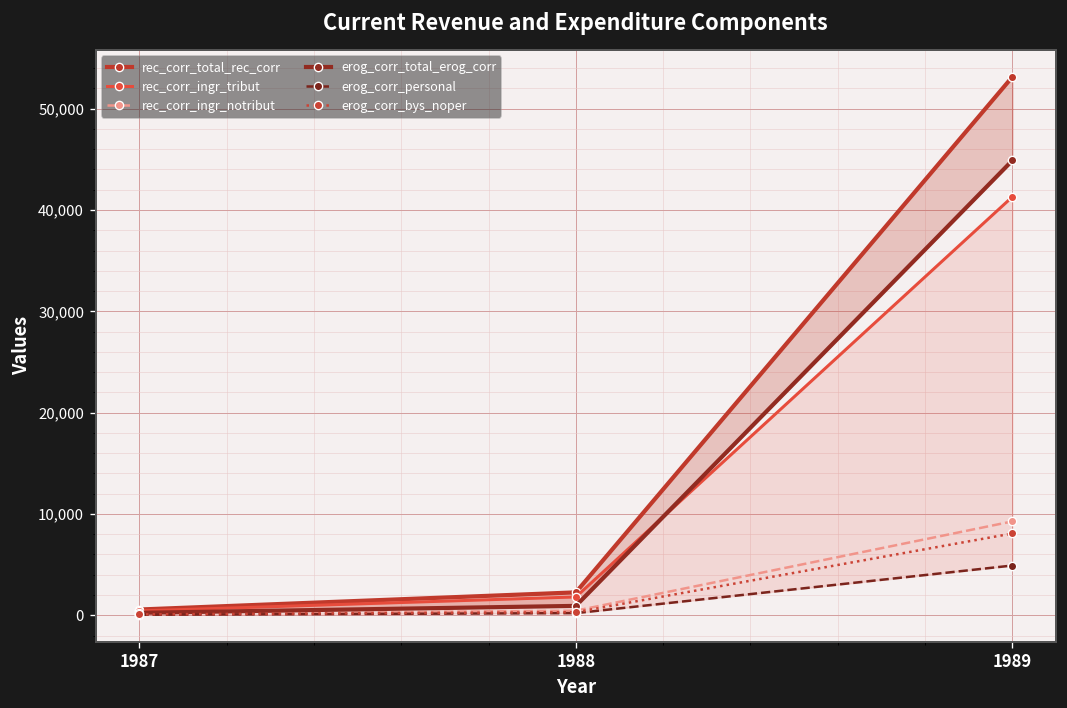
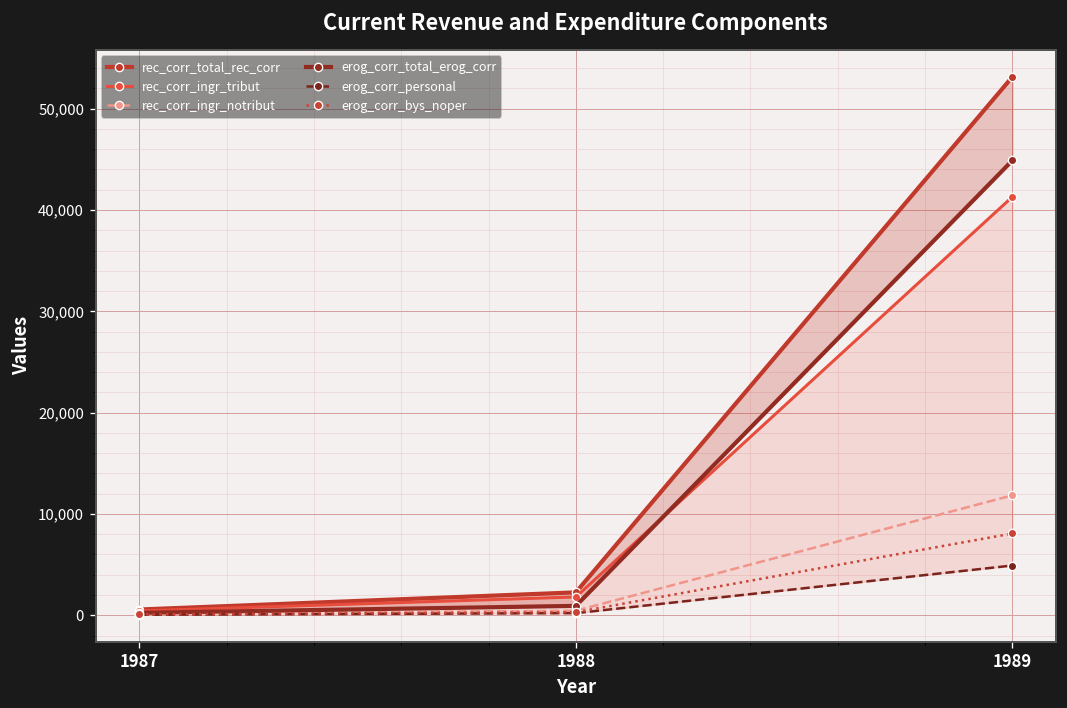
rec_corr_ingr_notribut, 1989: 9,000 -> 12,000
